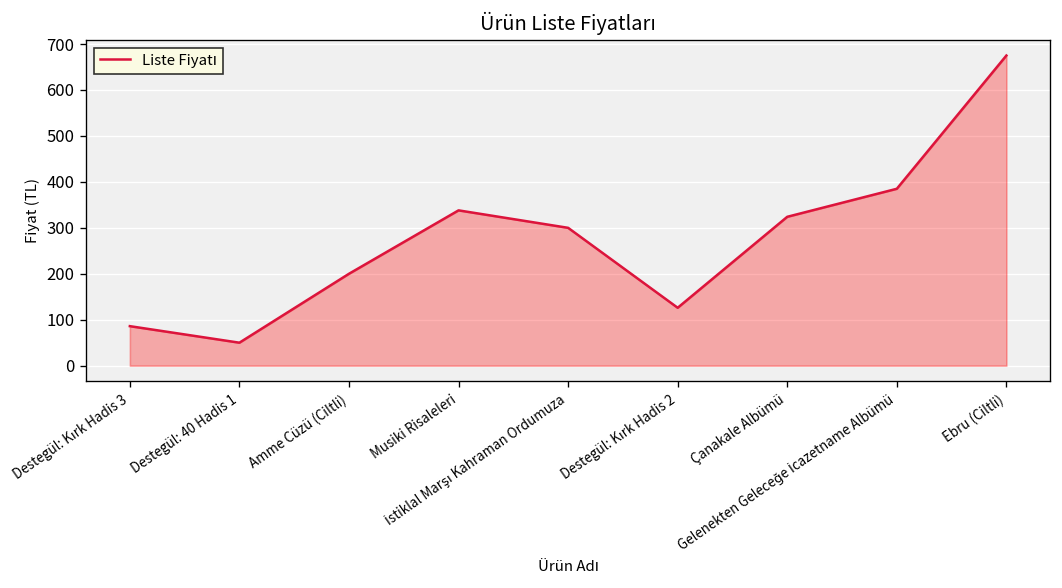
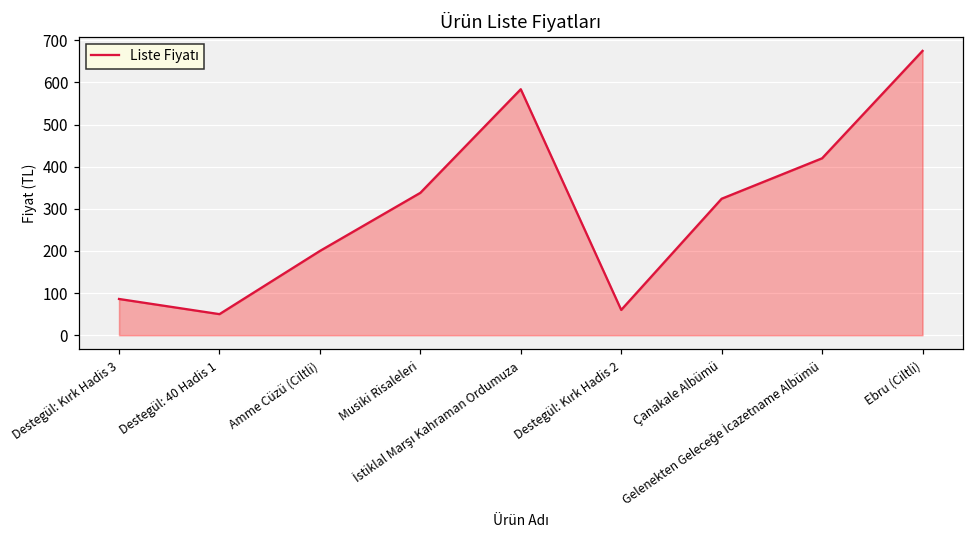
İstiklal Marşı Kahraman Ordumuza: 300 -> 580
Destegül: Kırk Hadis 2: 130 -> 60
Gelenekten Geleceğe İcazetname Albümü: 390 -> 420
